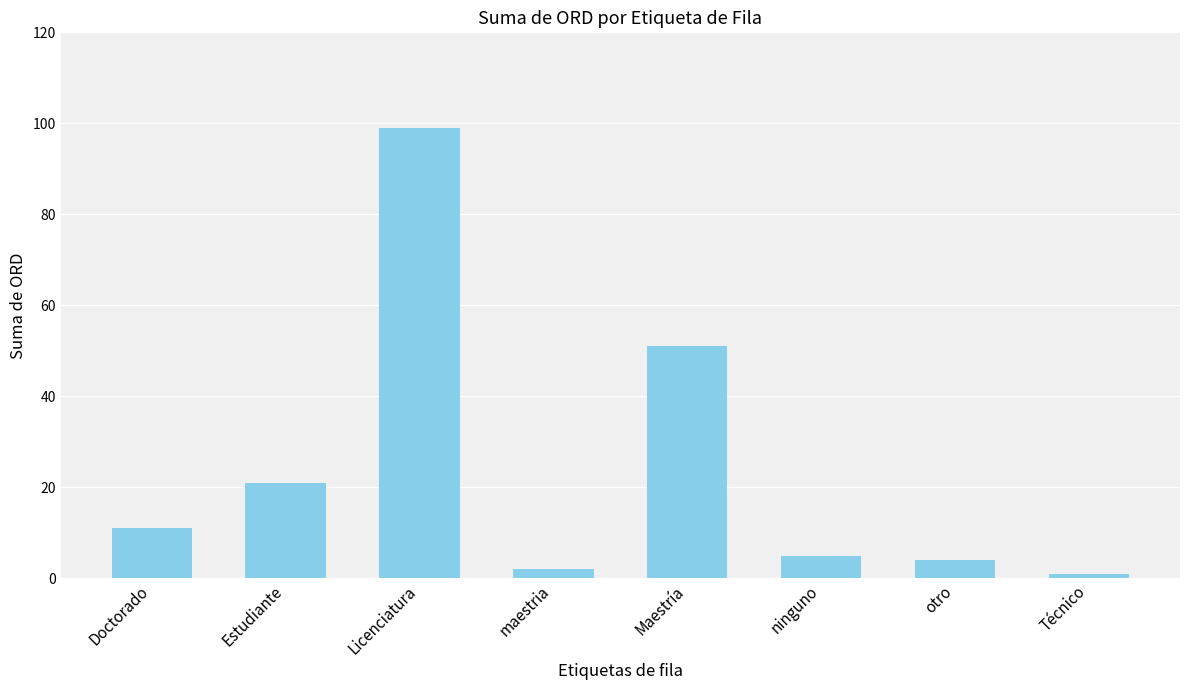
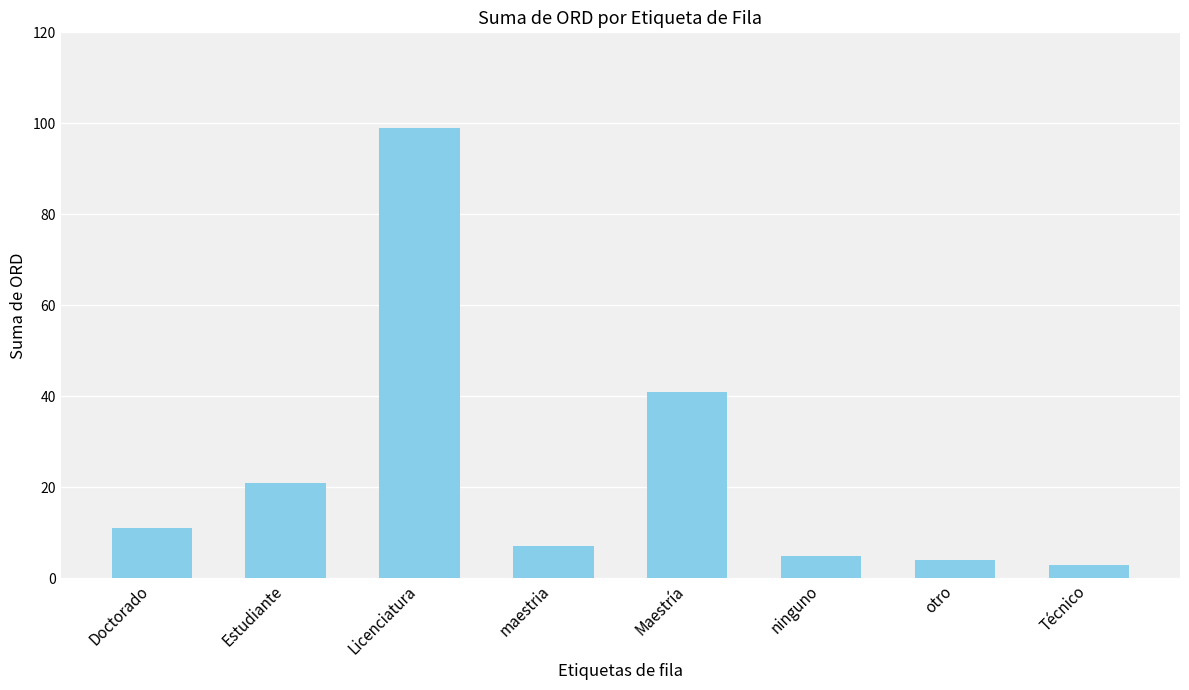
maestria: 2 -> 7
Maestría: 51 -> 41
Técnico: 1 -> 3
